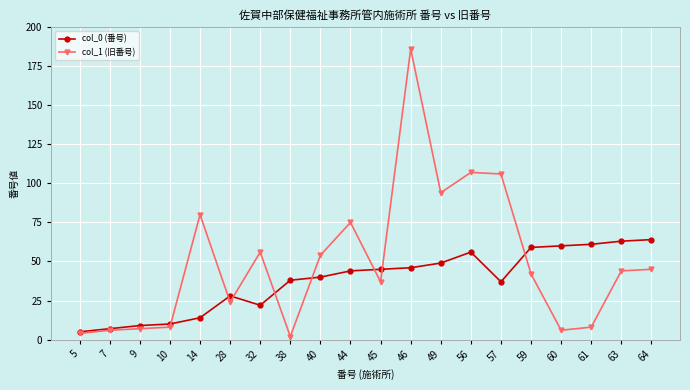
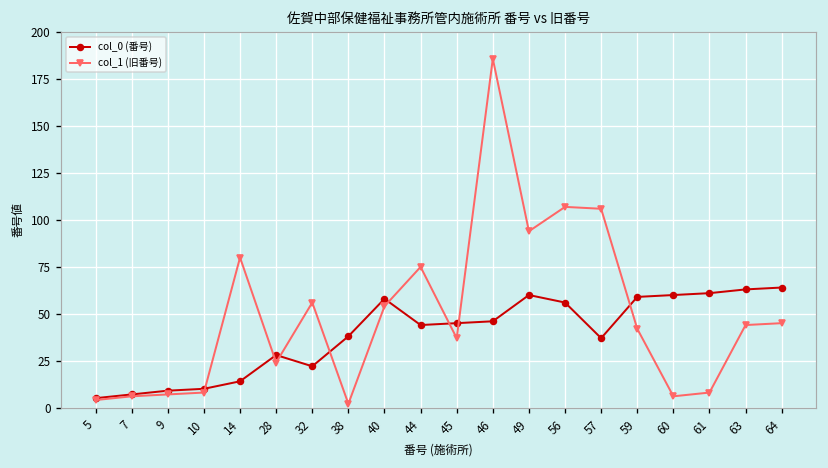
col_0 (番号), 40: 40 -> 58
col_0 (番号), 49: 49 -> 60
